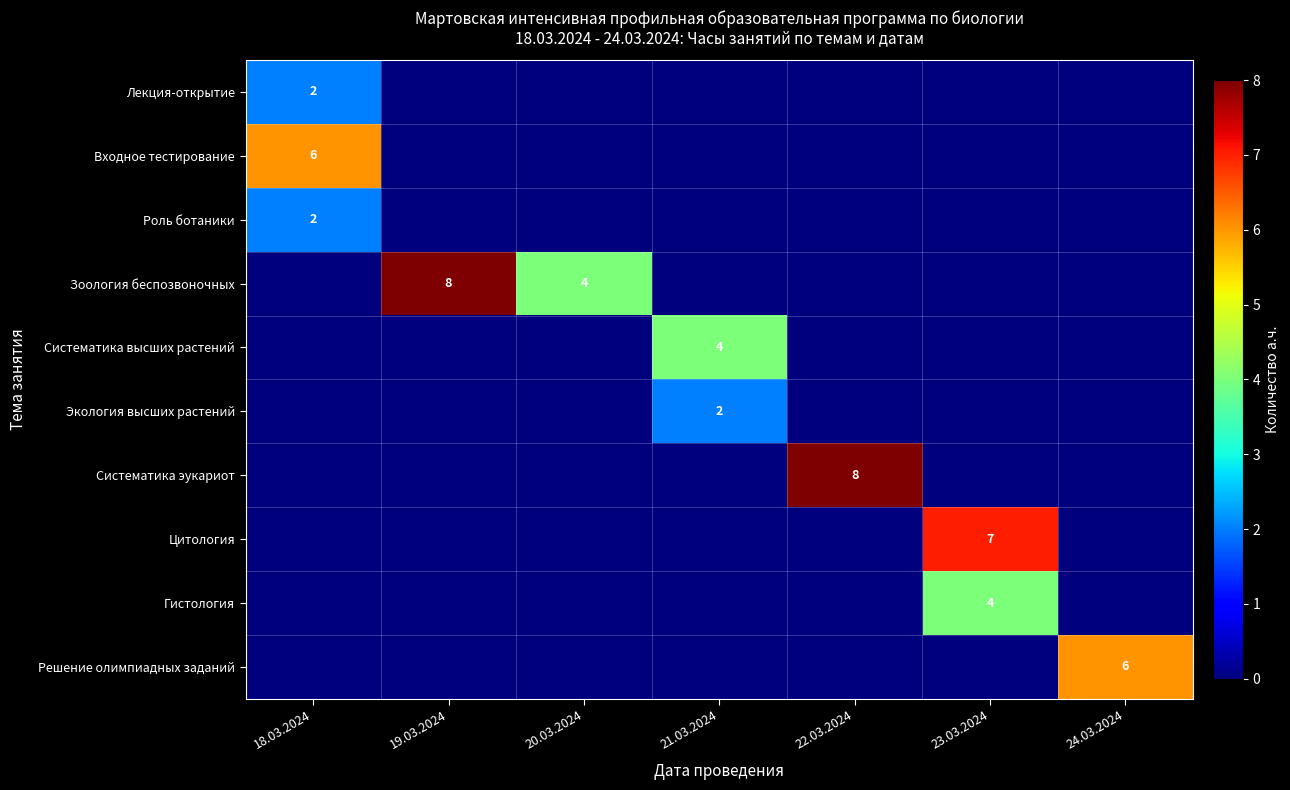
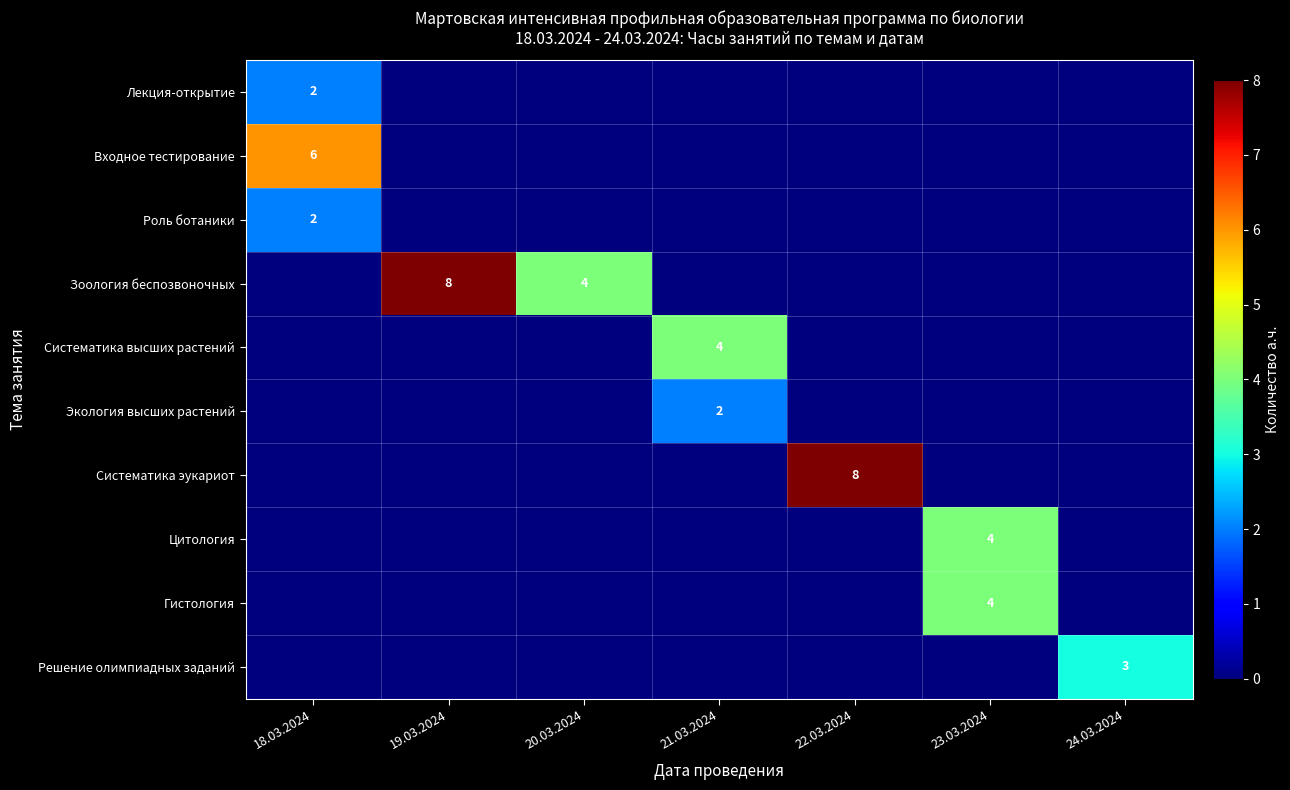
Цитология, 23.03.2024: 7 -> 4
Решение олимпиадных заданий, 24.03.2024: 6 -> 3
